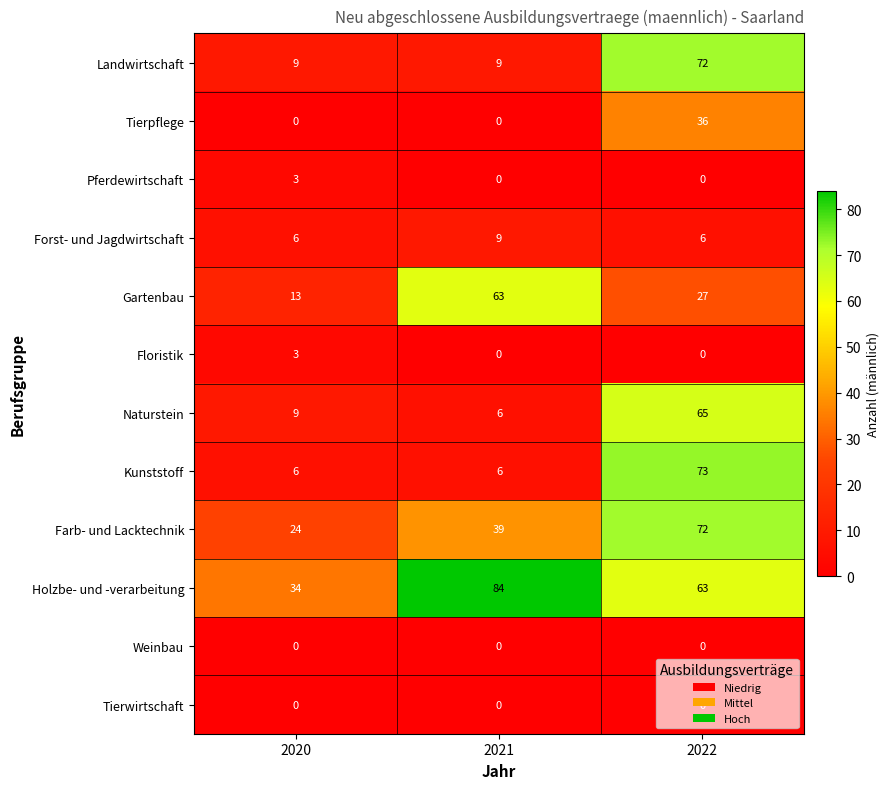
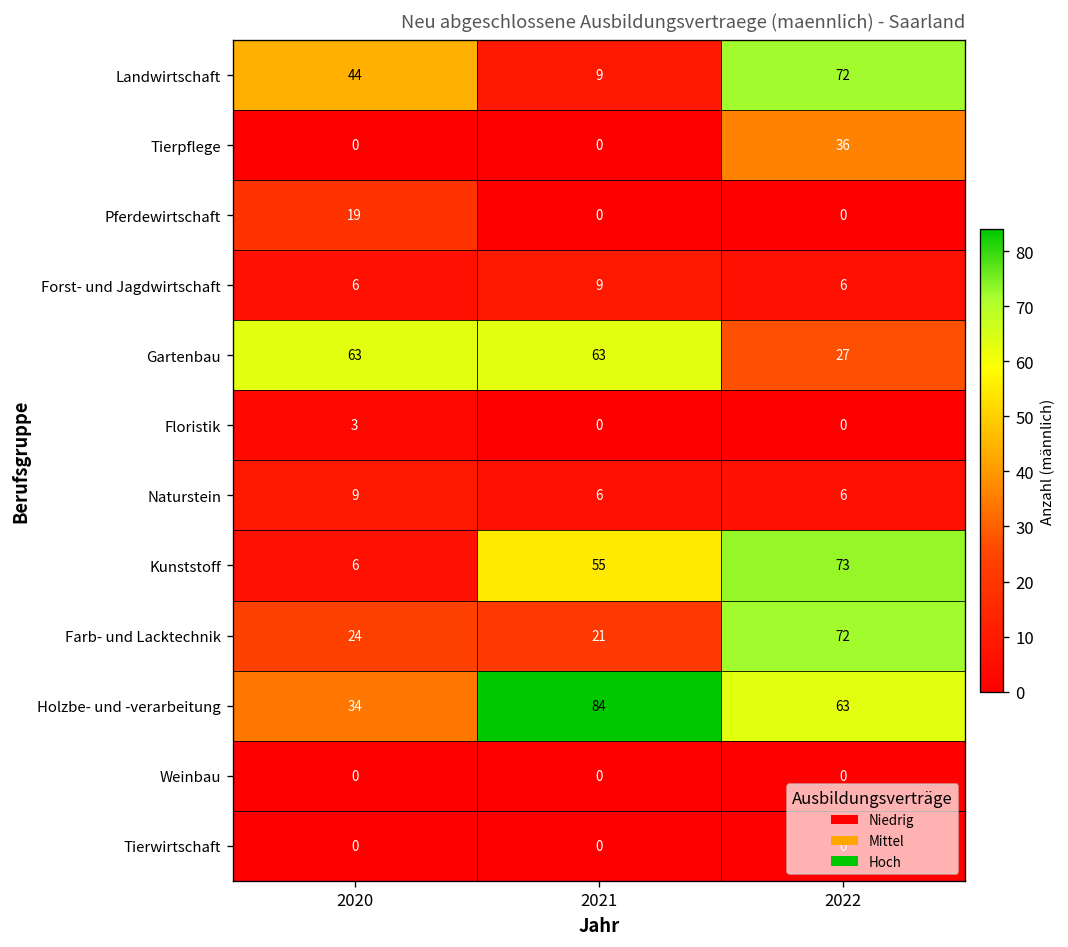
Landwirtschaft, 2020: 9 -> 44
Pferdewirtschaft, 2020: 3 -> 19
Gartenbau, 2020: 13 -> 63
Naturstein, 2022: 65 -> 6
Kunststoff, 2021: 6 -> 55
Farb- und Lacktechnik, 2021: 39 -> 21
